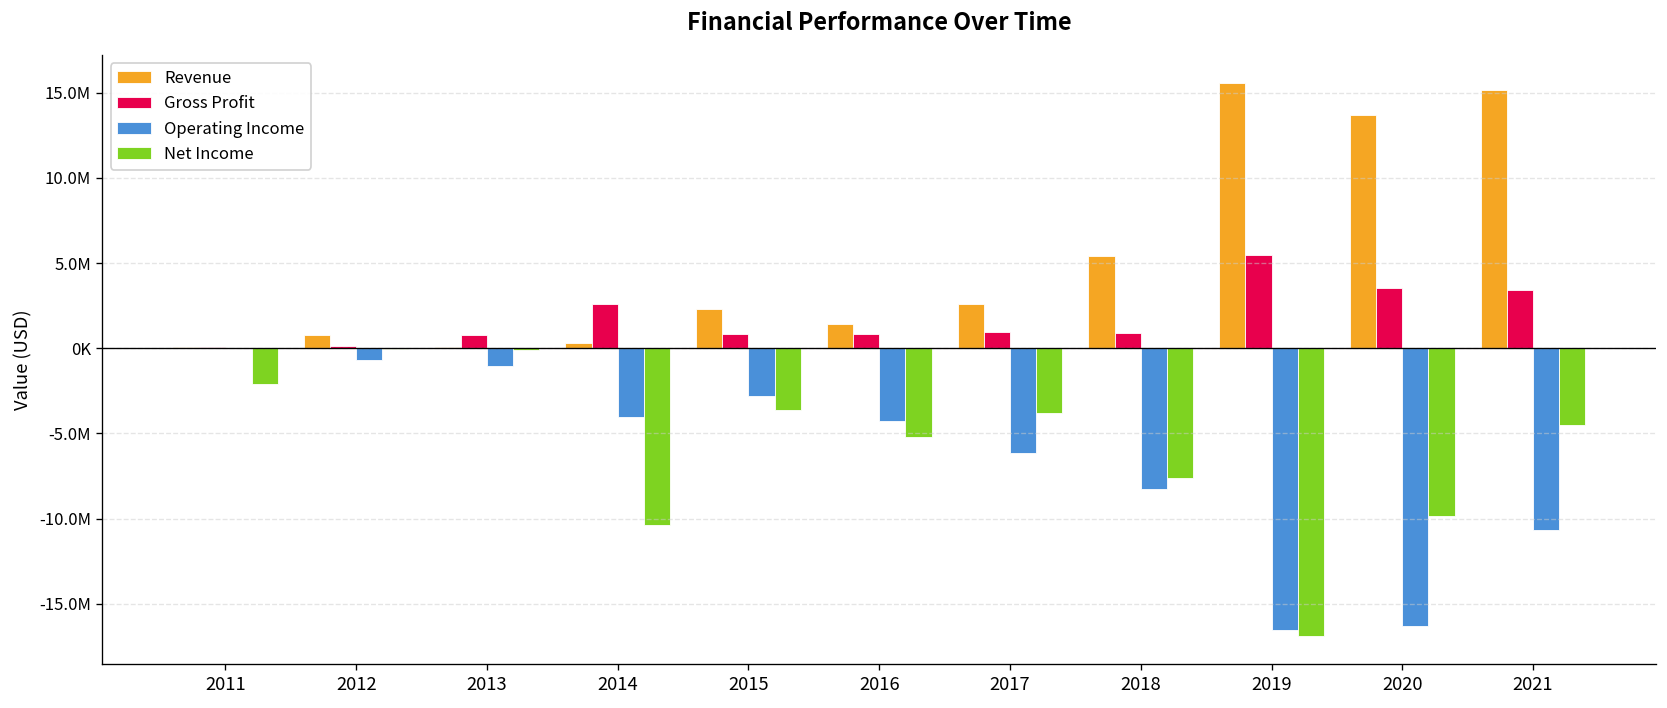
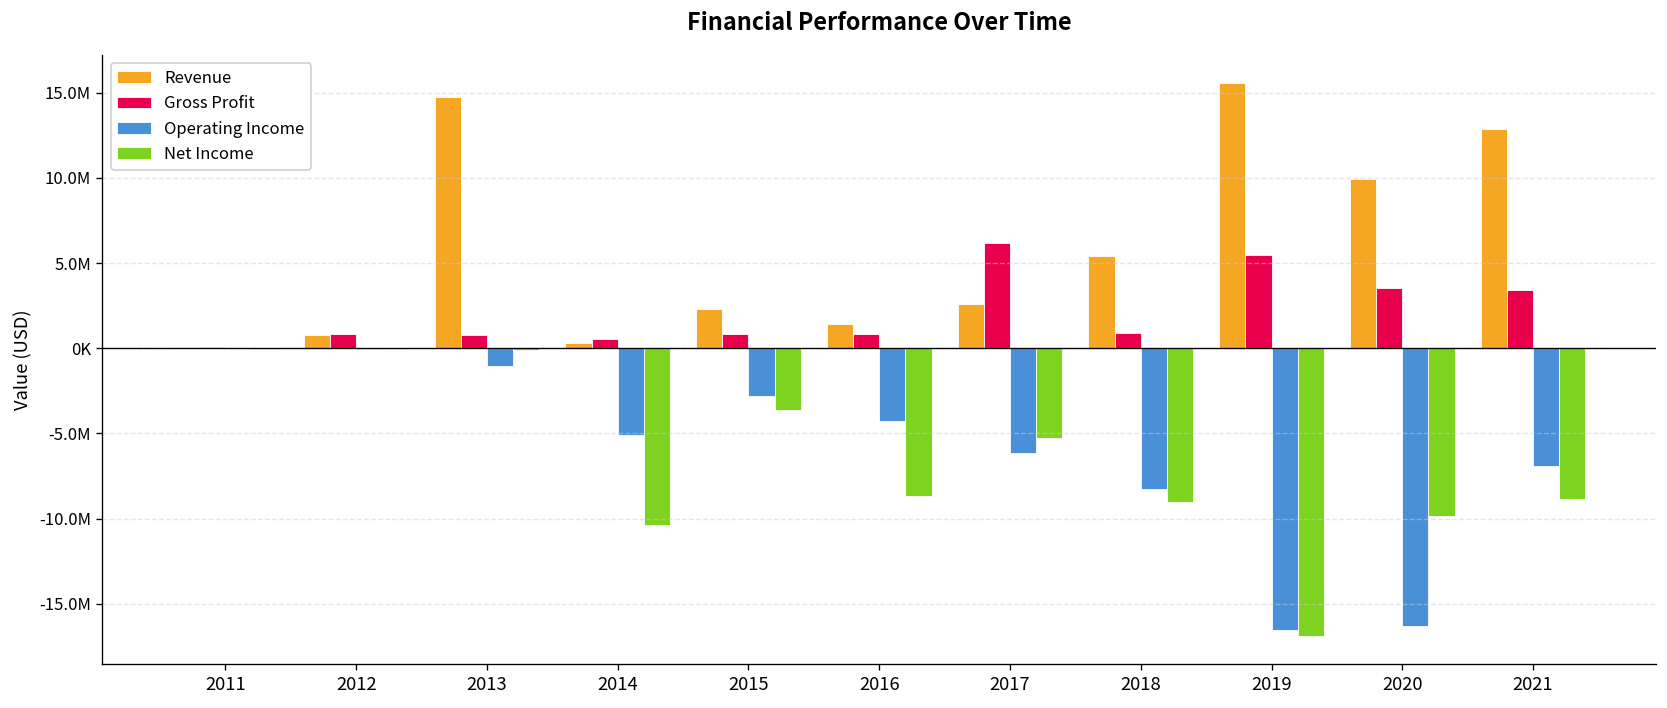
Net Income, 2011: -2100000 -> 0
Gross Profit, 2012: 100000 -> 800000
Operating Income, 2012: -700000 -> -100000
Revenue, 2013: 100000 -> 14800000
Gross Profit, 2014: 2600000 -> 600000
Operating Income, 2014: -4100000 -> -5100000
Net Income, 2016: -5200000 -> -8700000
Gross Profit, 2017: 1000000 -> 6200000
Net Income, 2017: -3800000 -> -5300000
Net Income, 2018: -7600000 -> -9000000
Revenue, 2020: 13700000 -> 9900000
Revenue, 2021: 15100000 -> 12900000
Operating Income, 2021: -10700000 -> -6900000
Net Income, 2021: -4500000 -> -8800000
